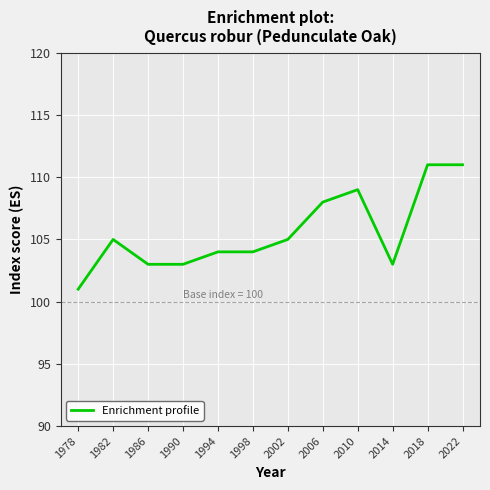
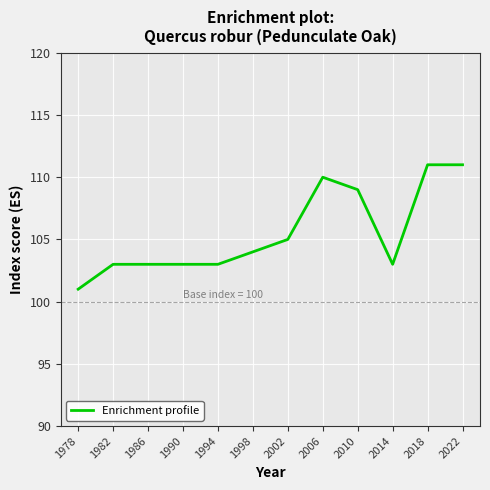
1982: 105 -> 103
1994: 104 -> 103
2006: 108 -> 110
